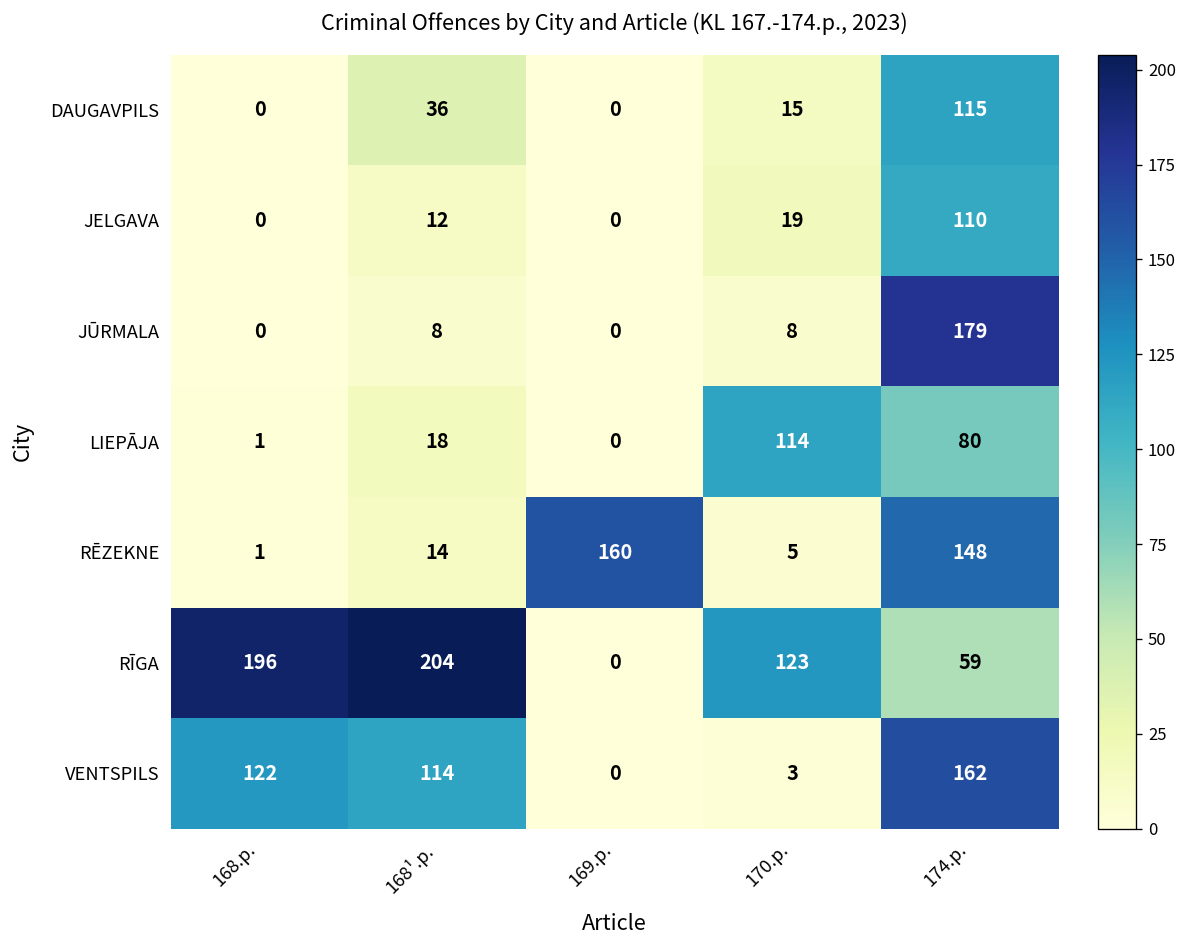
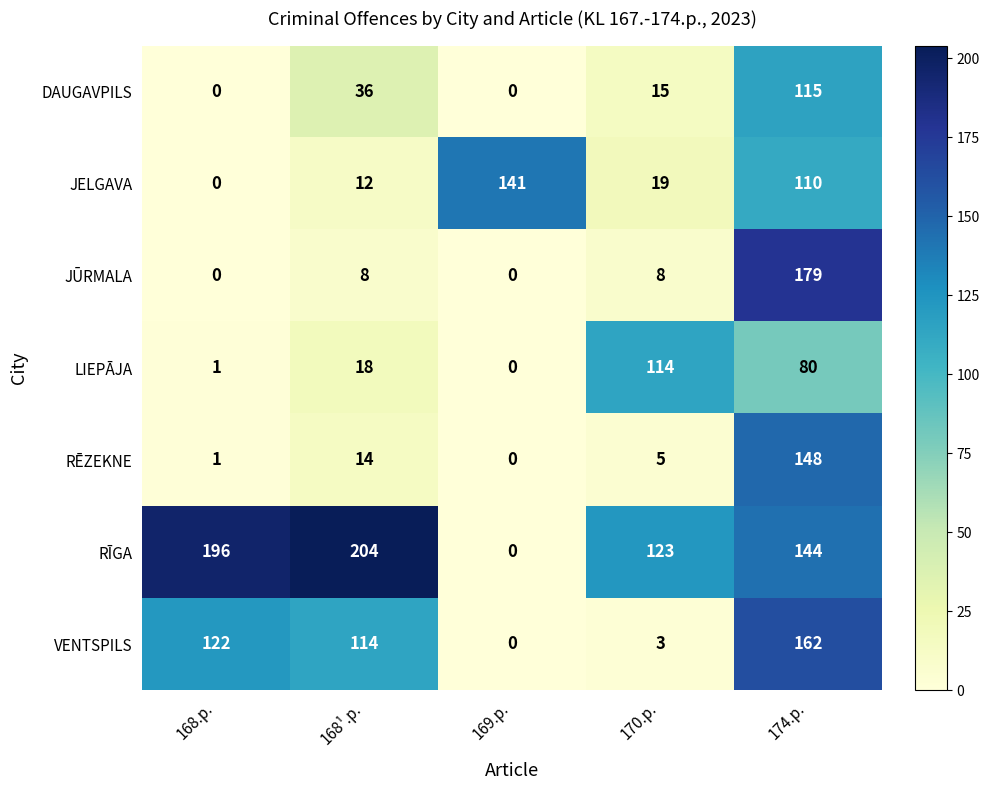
JELGAVA, 169.p.: 0 -> 141
RĒZEKNE, 169.p.: 160 -> 0
RĪGA, 174.p.: 59 -> 144
